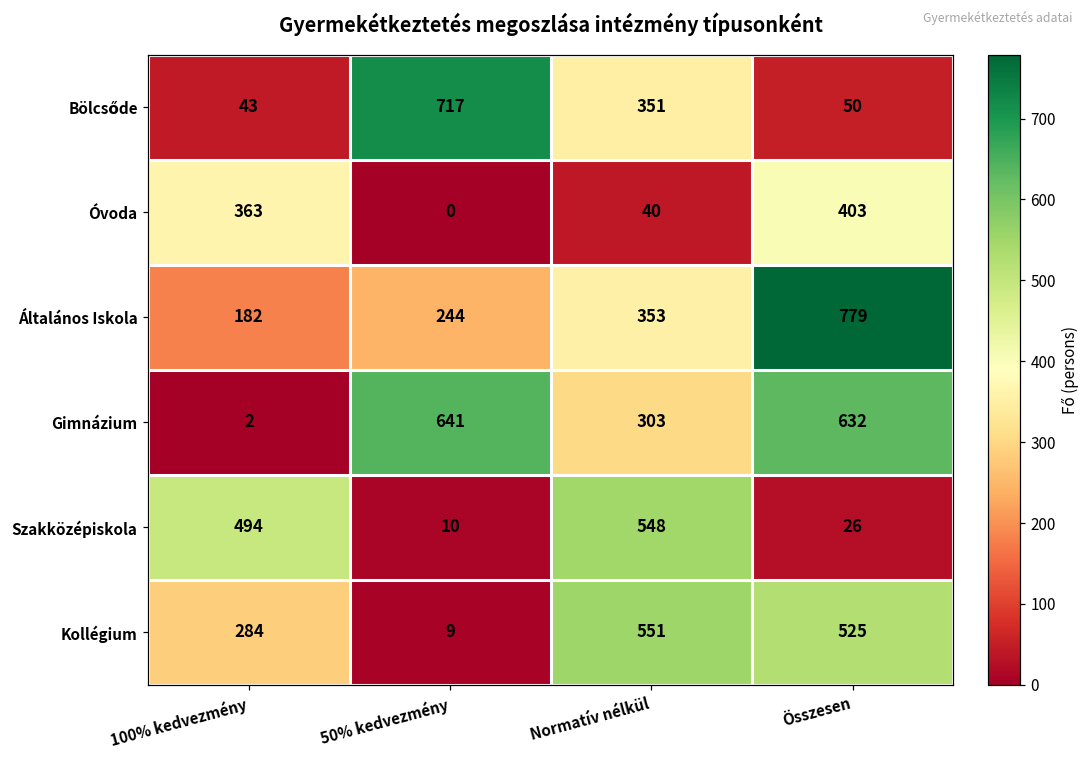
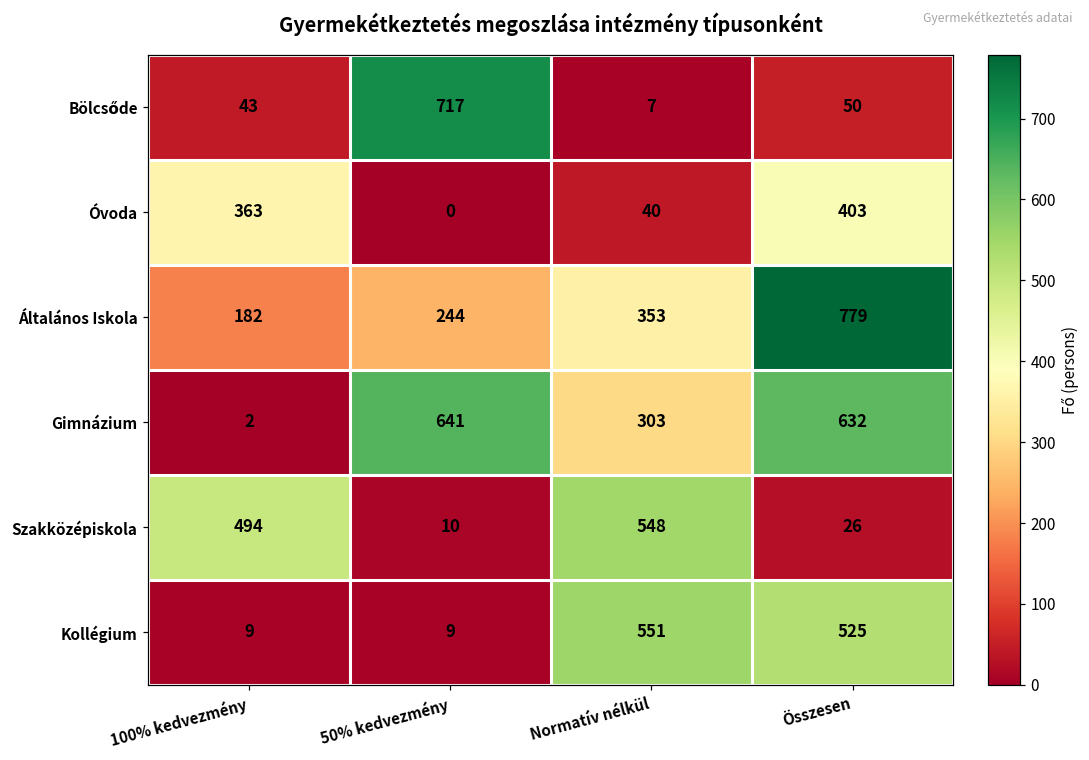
Bölcsőde, Normatív nélkül: 351 -> 7
Kollégium, 100% kedvezmény: 284 -> 9
